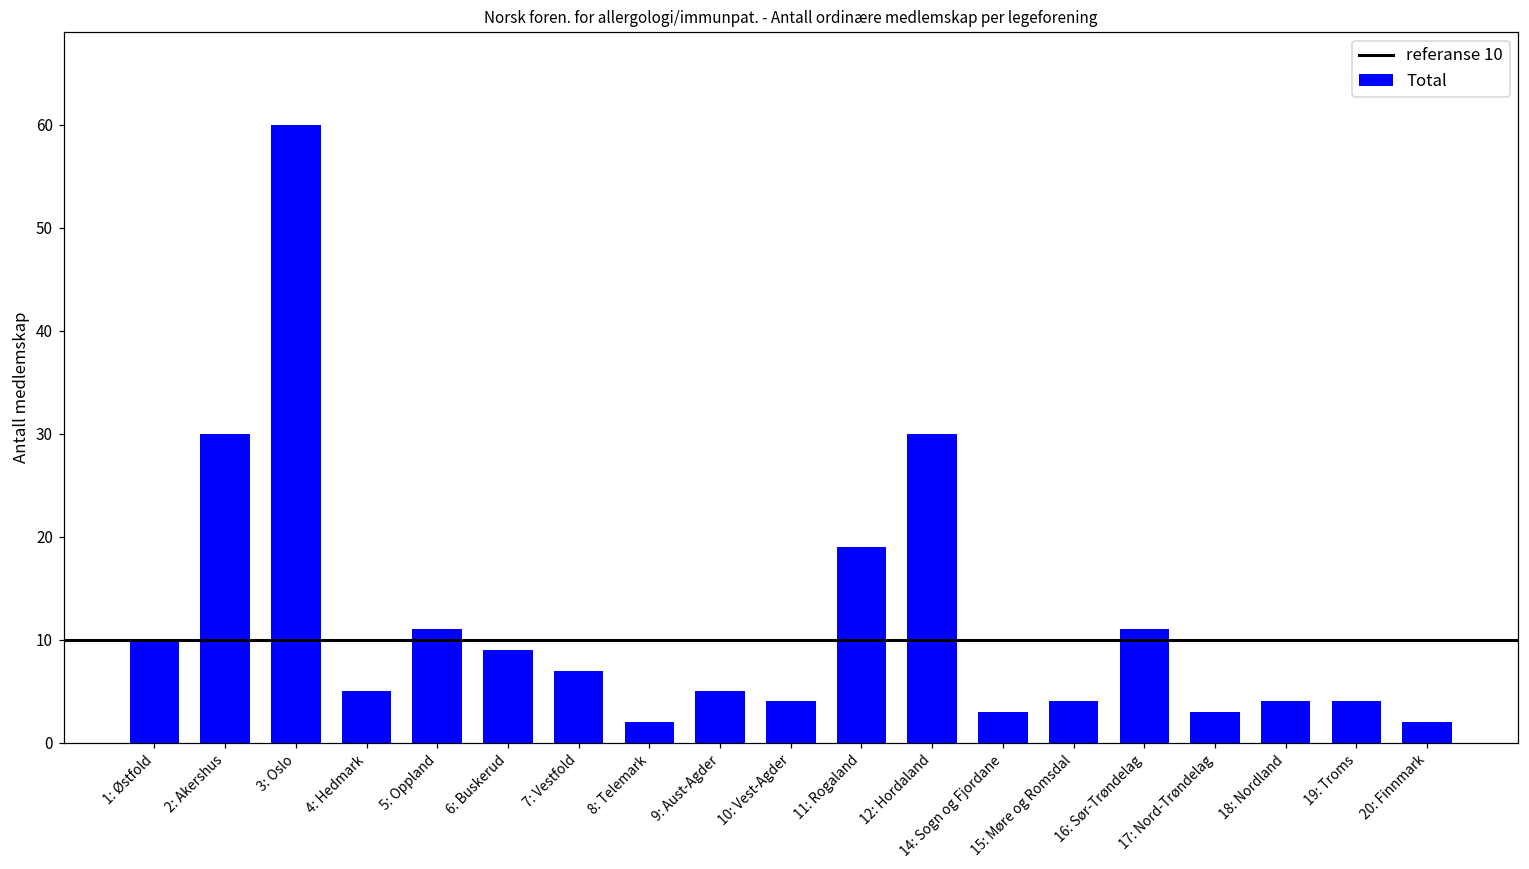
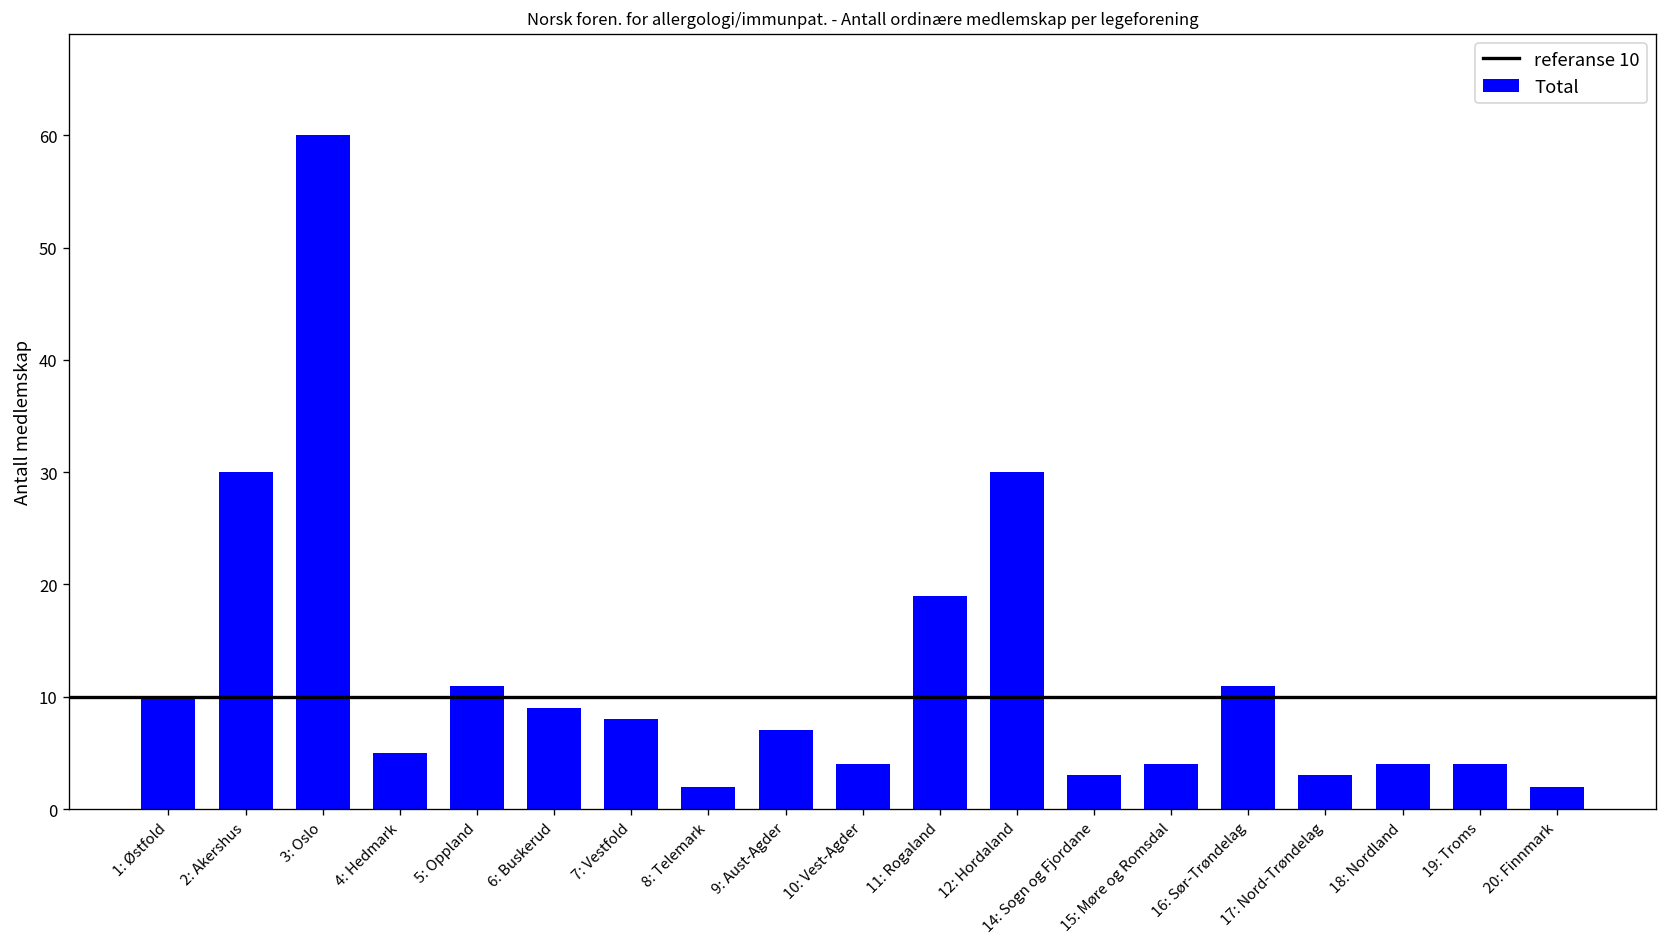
7: Vestfold: 7 -> 8
9: Aust-Agder: 5 -> 7
